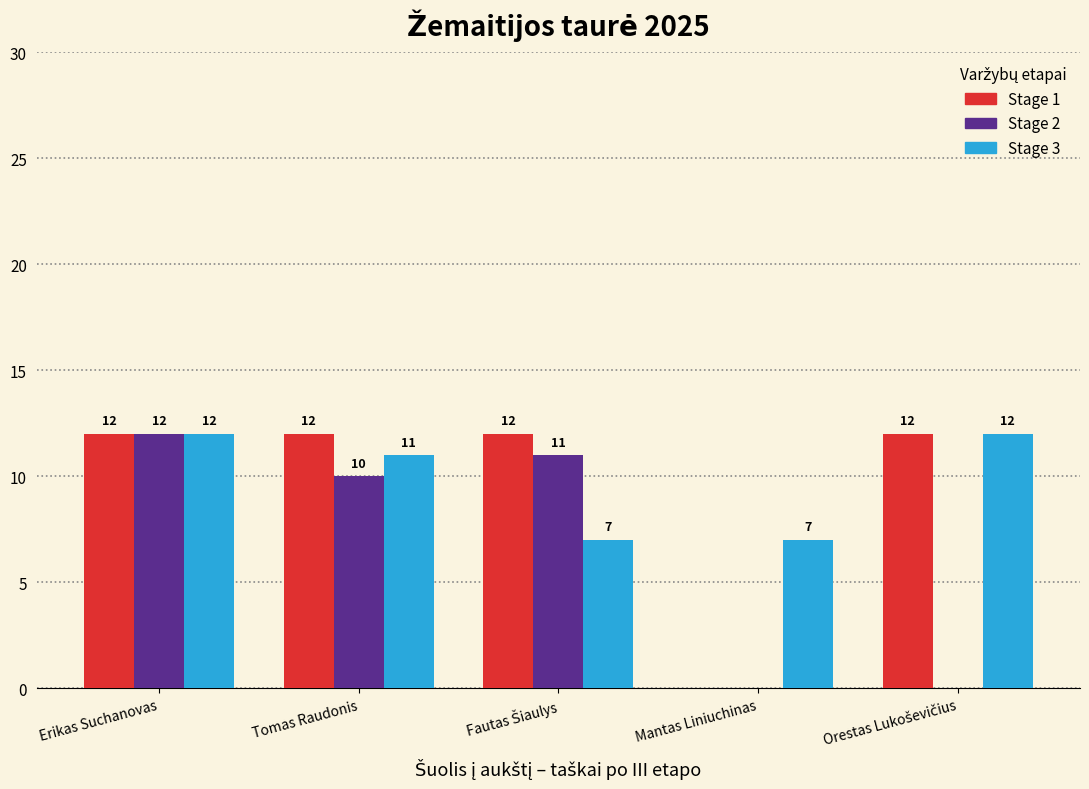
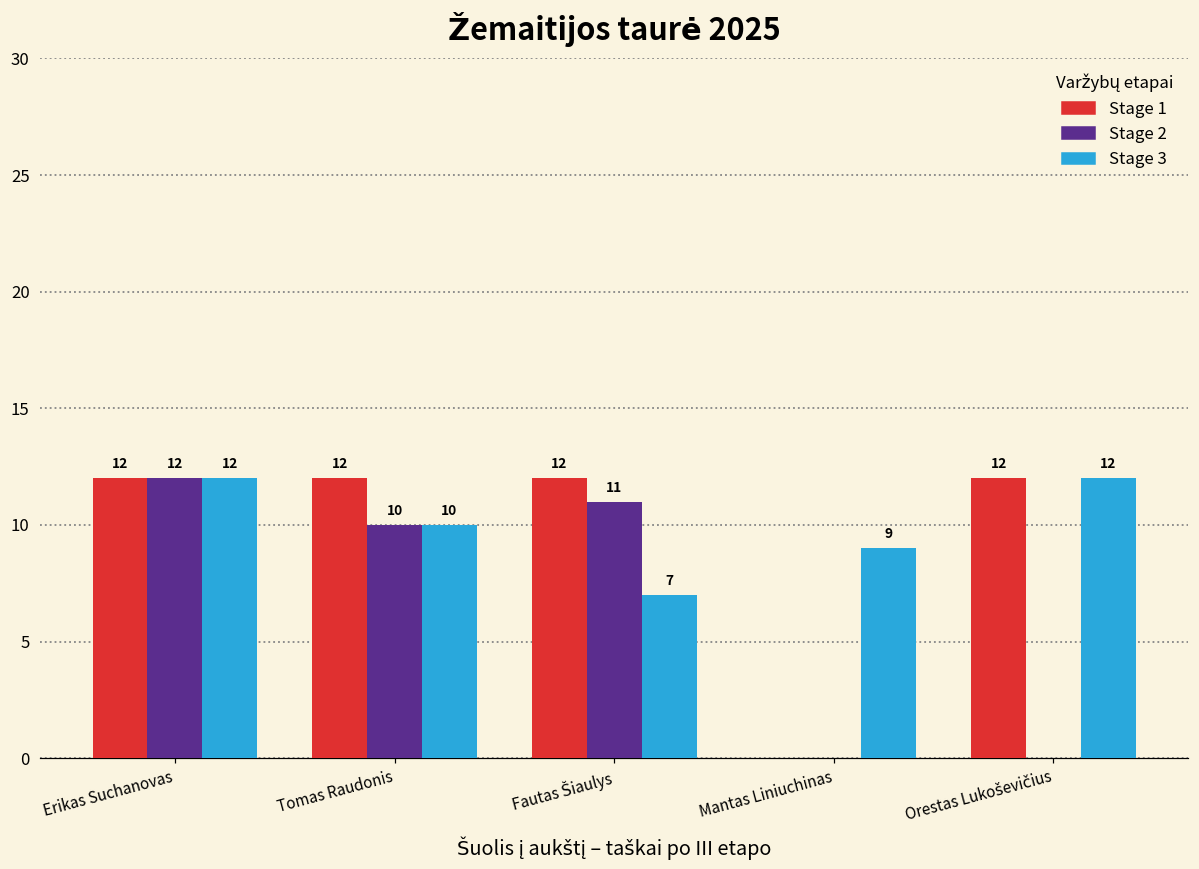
Stage 3, Tomas Raudonis: 11 -> 10
Stage 3, Mantas Liniuchinas: 7 -> 9
